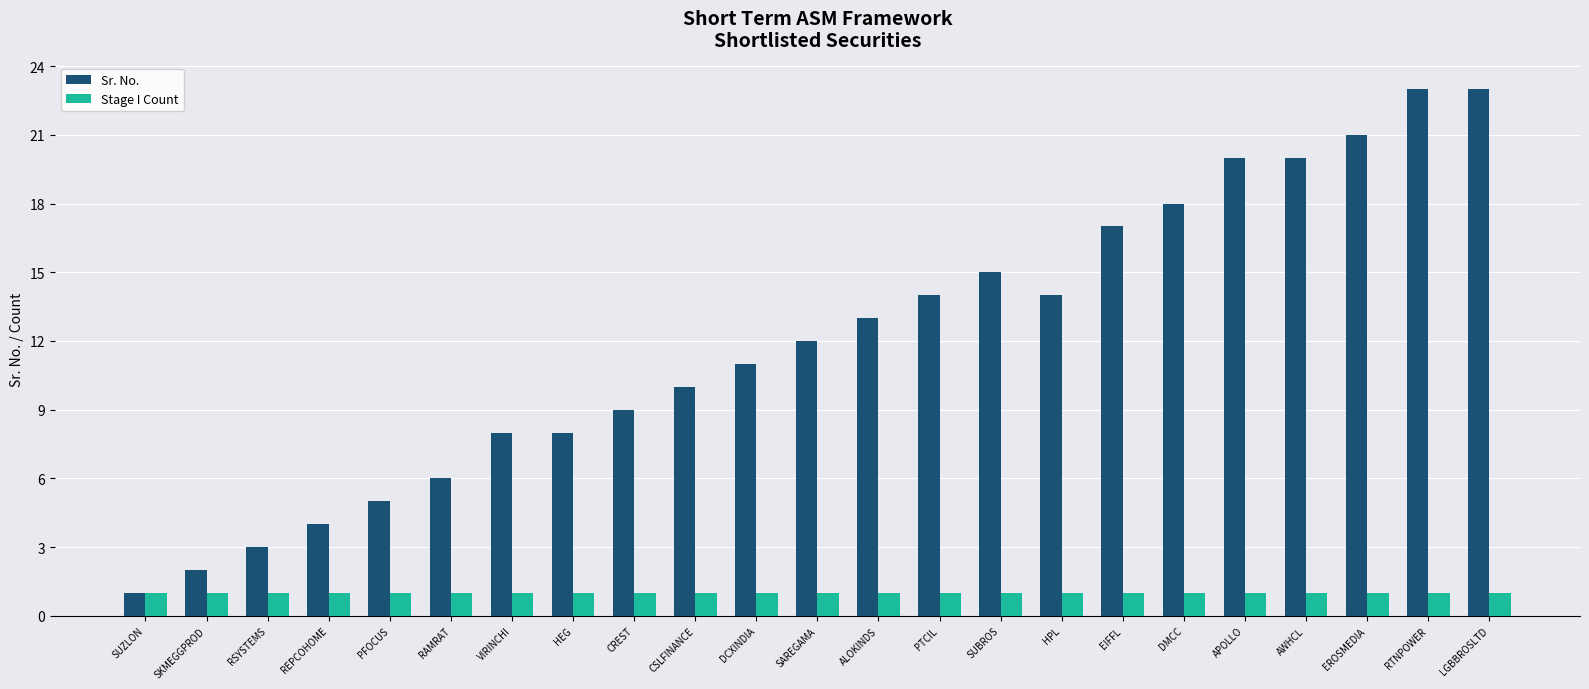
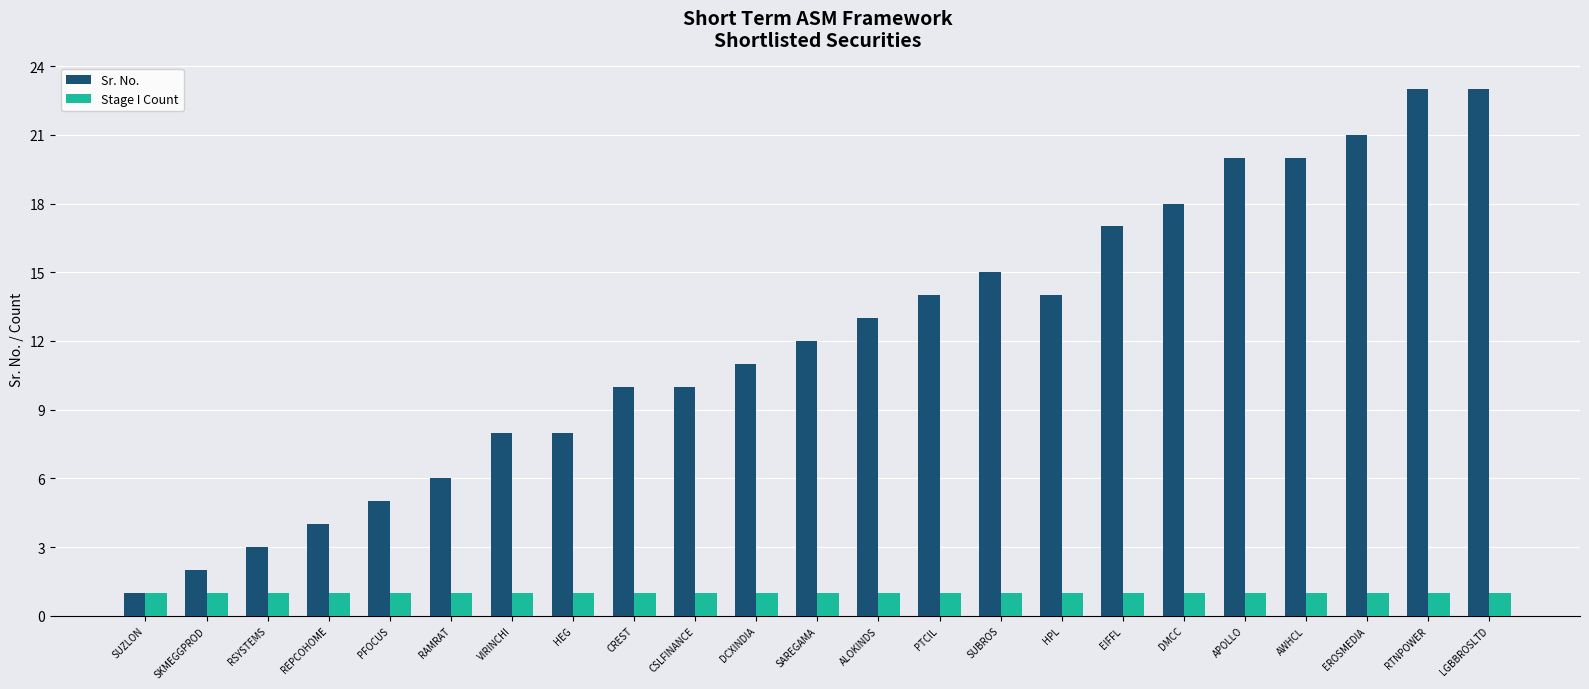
Sr. No., CREST: 9 -> 10
